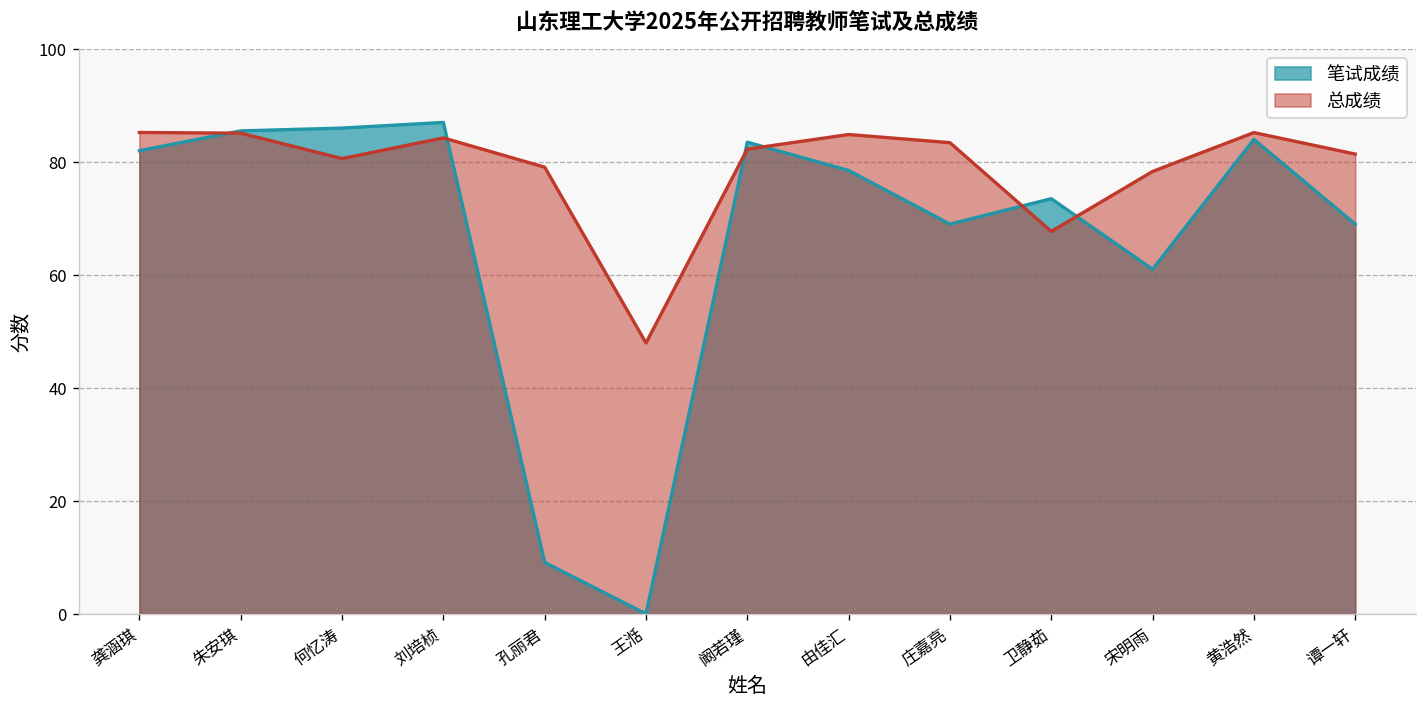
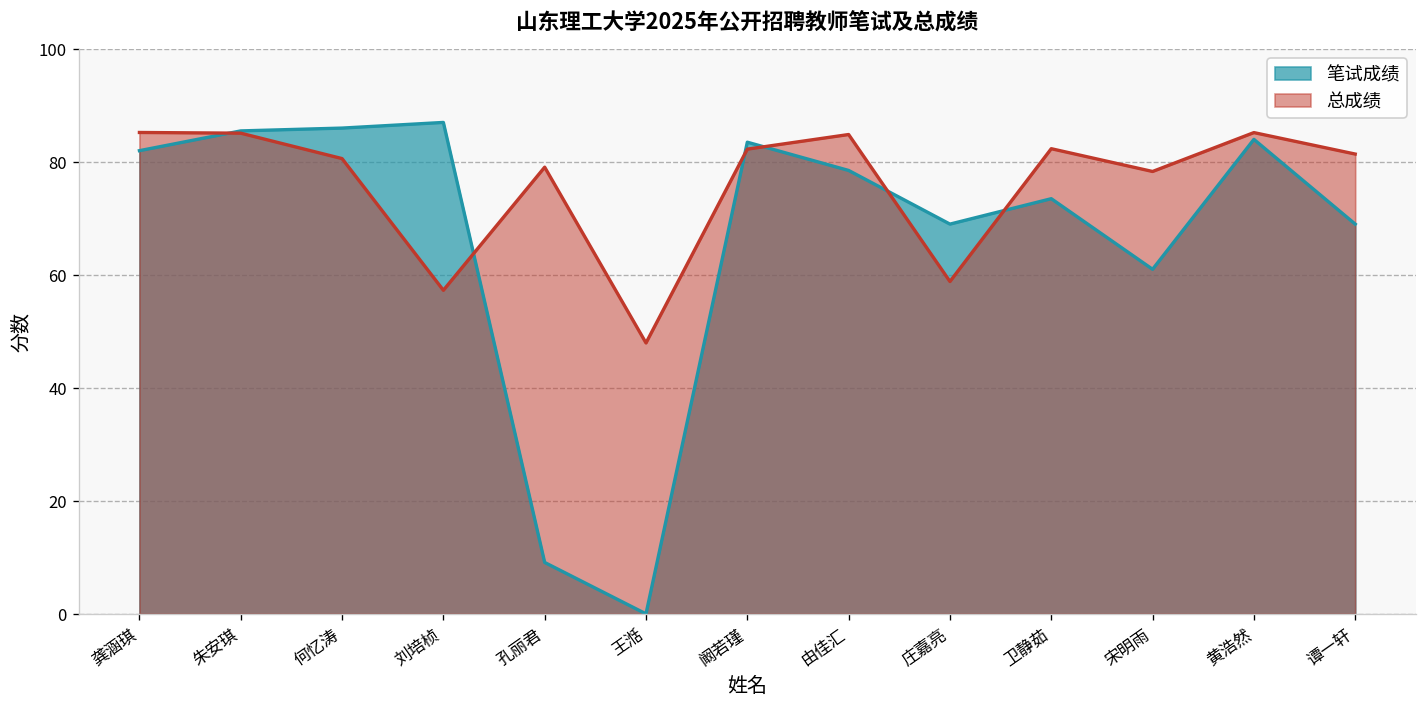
总成绩, 刘培桢: 84 -> 57
总成绩, 庄嘉亮: 83 -> 59
总成绩, 卫静茹: 68 -> 82
